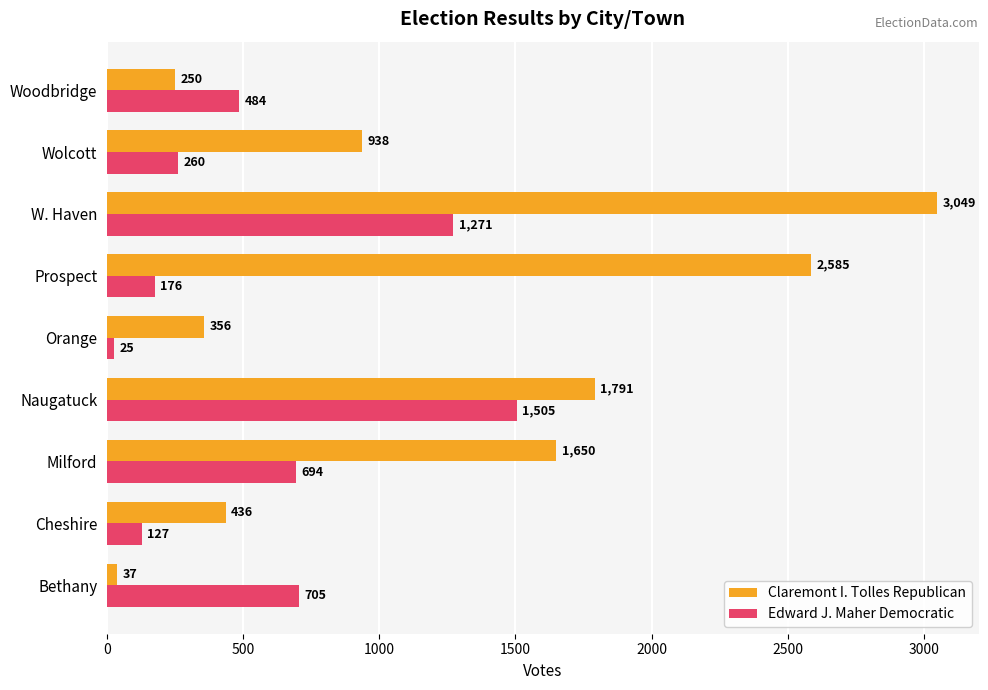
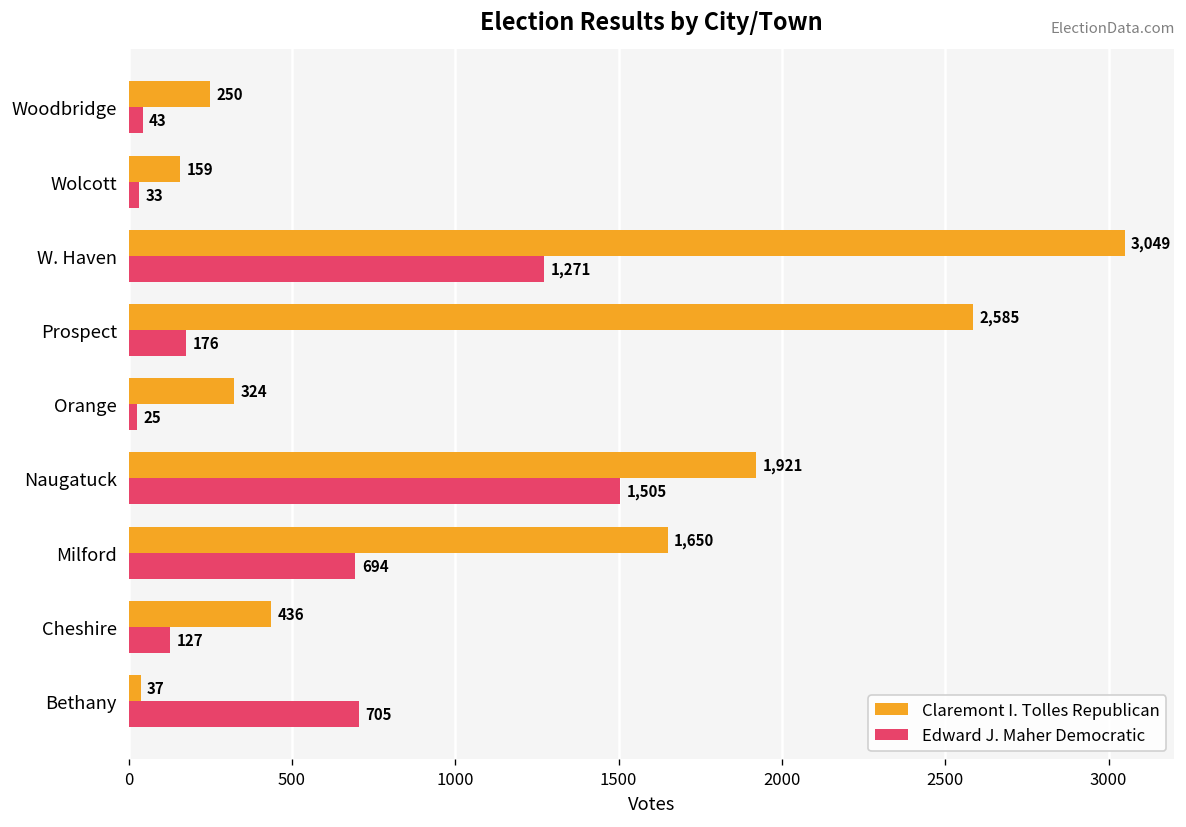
Edward J. Maher Democratic, Woodbridge: 484 -> 43
Claremont I. Tolles Republican, Wolcott: 938 -> 159
Edward J. Maher Democratic, Wolcott: 260 -> 33
Claremont I. Tolles Republican, Orange: 356 -> 324
Claremont I. Tolles Republican, Naugatuck: 1,791 -> 1,921
